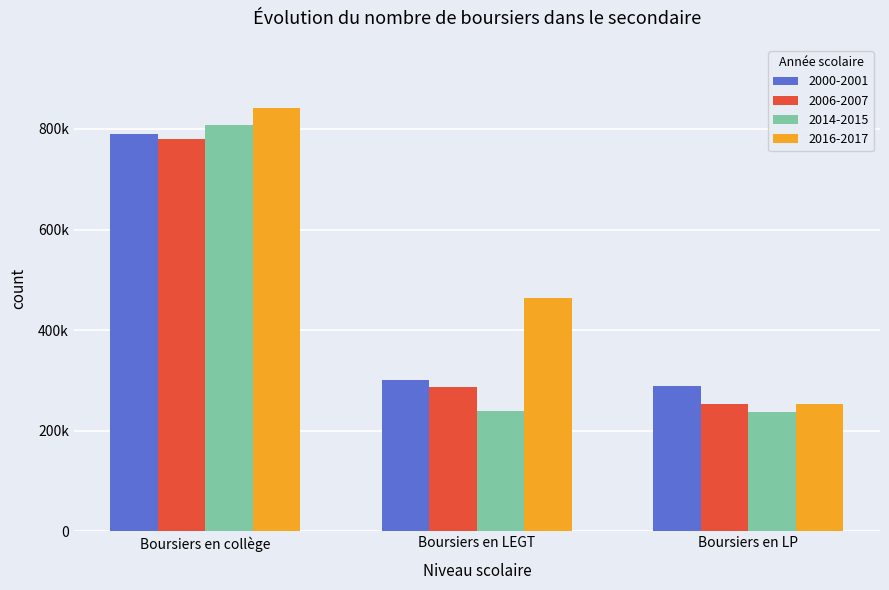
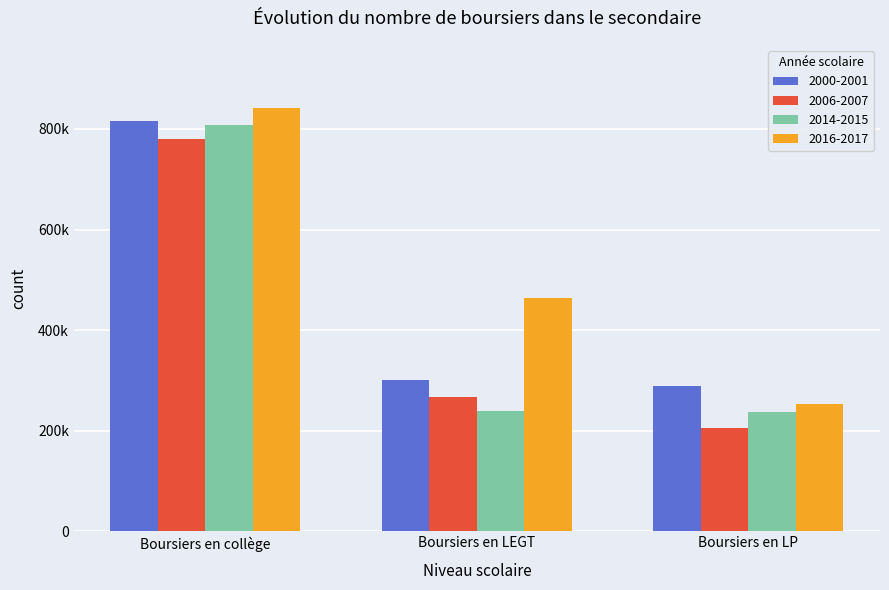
2000-2001, Boursiers en collège: 790000 -> 810000
2006-2007, Boursiers en LEGT: 290000 -> 270000
2006-2007, Boursiers en LP: 250000 -> 200000
